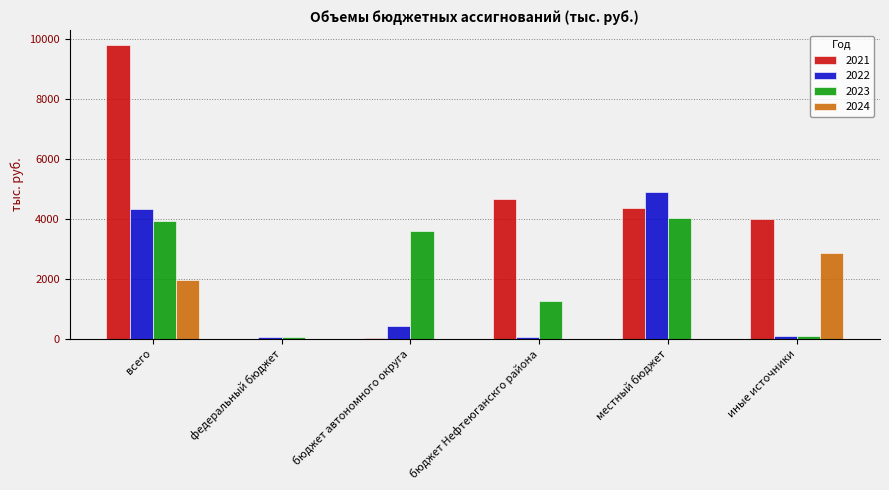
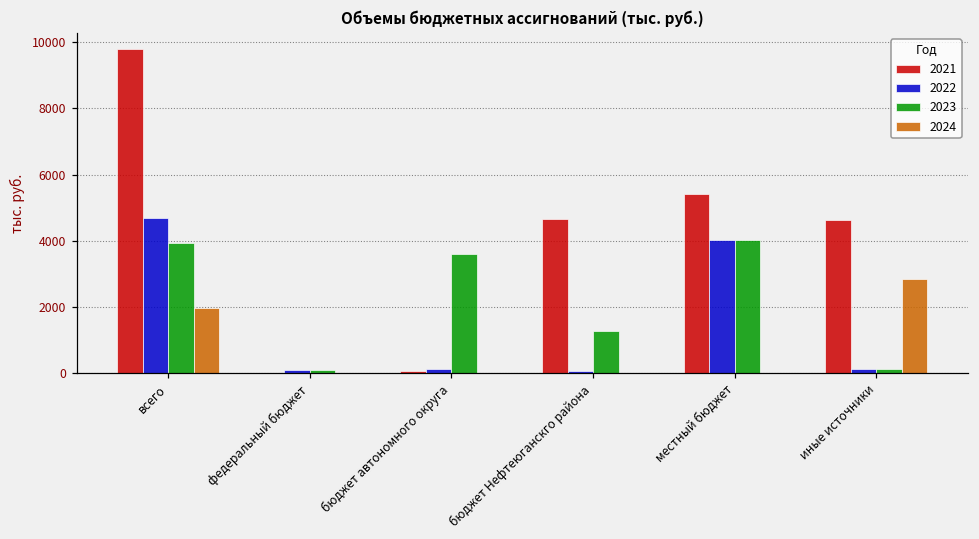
2022, всего: 4300 -> 4700
2022, бюджет автономного округа: 400 -> 100
2021, местный бюджет: 4400 -> 5400
2022, местный бюджет: 4900 -> 4000
2021, иные источники: 4000 -> 4600
